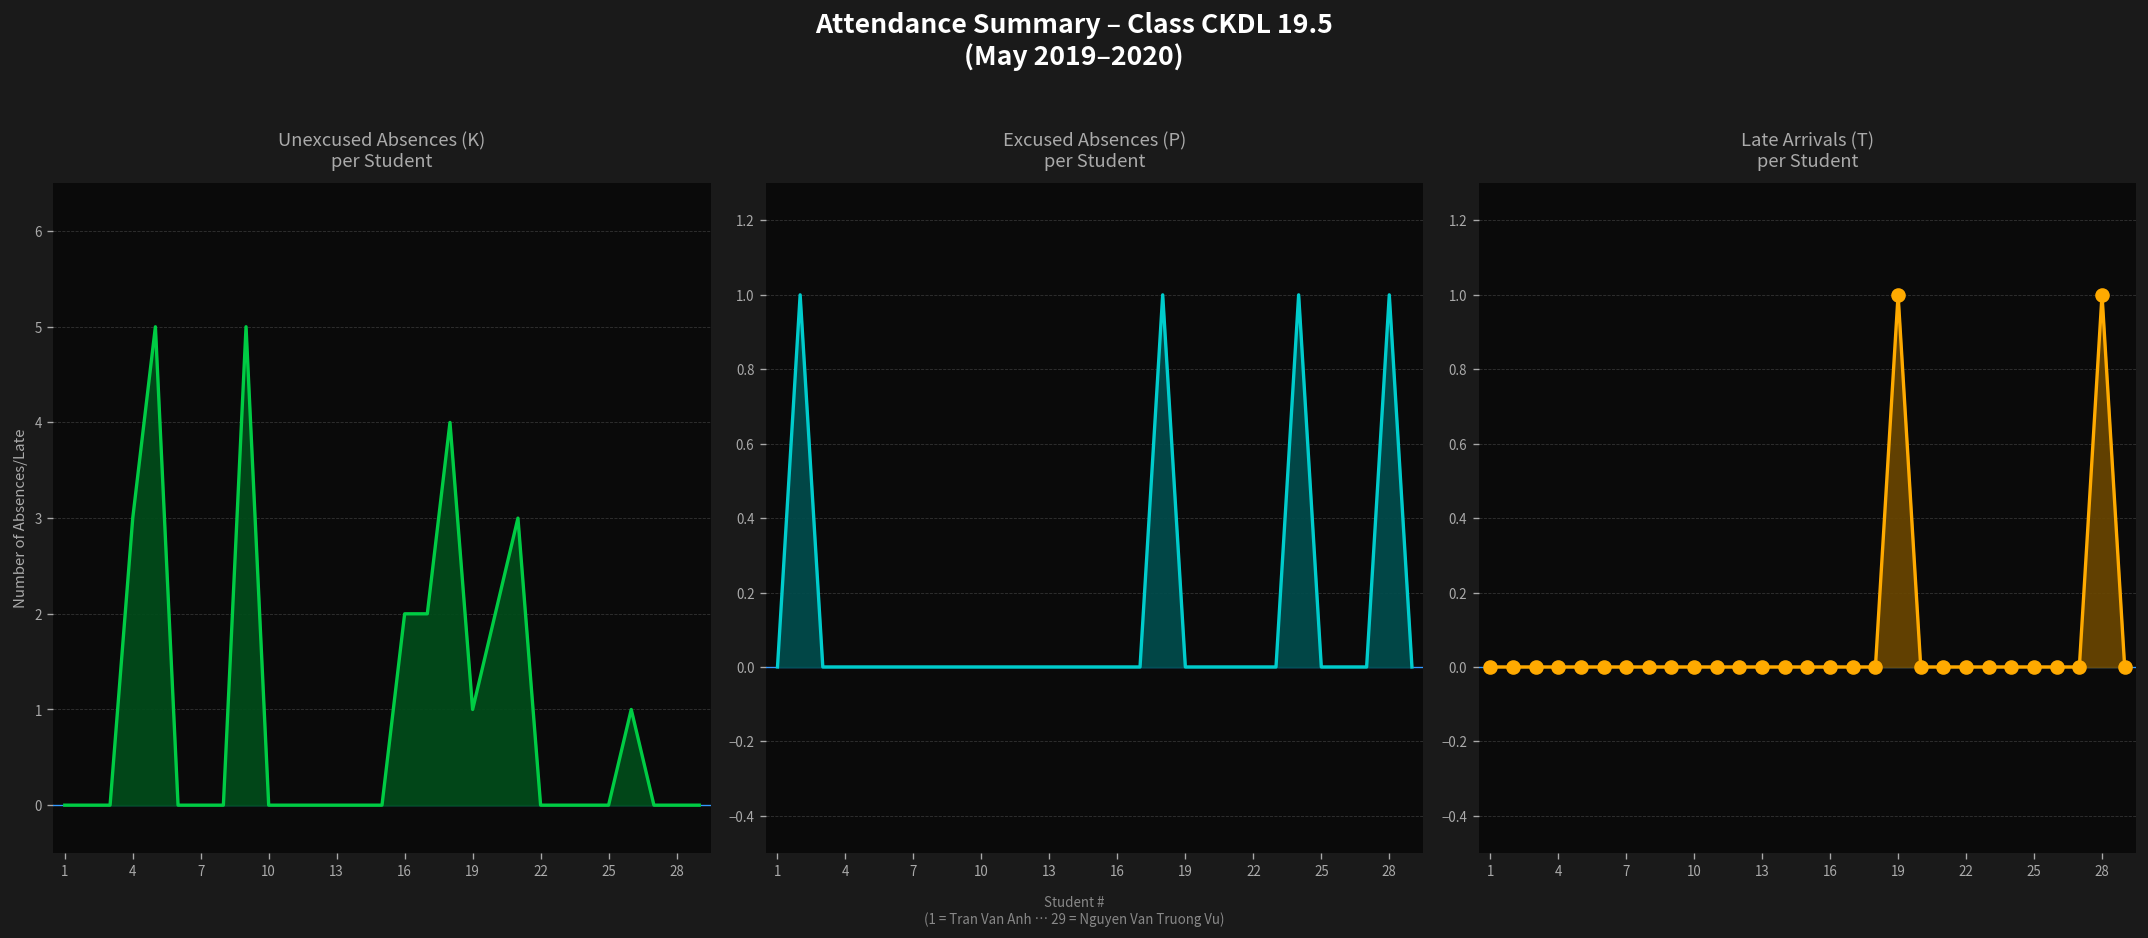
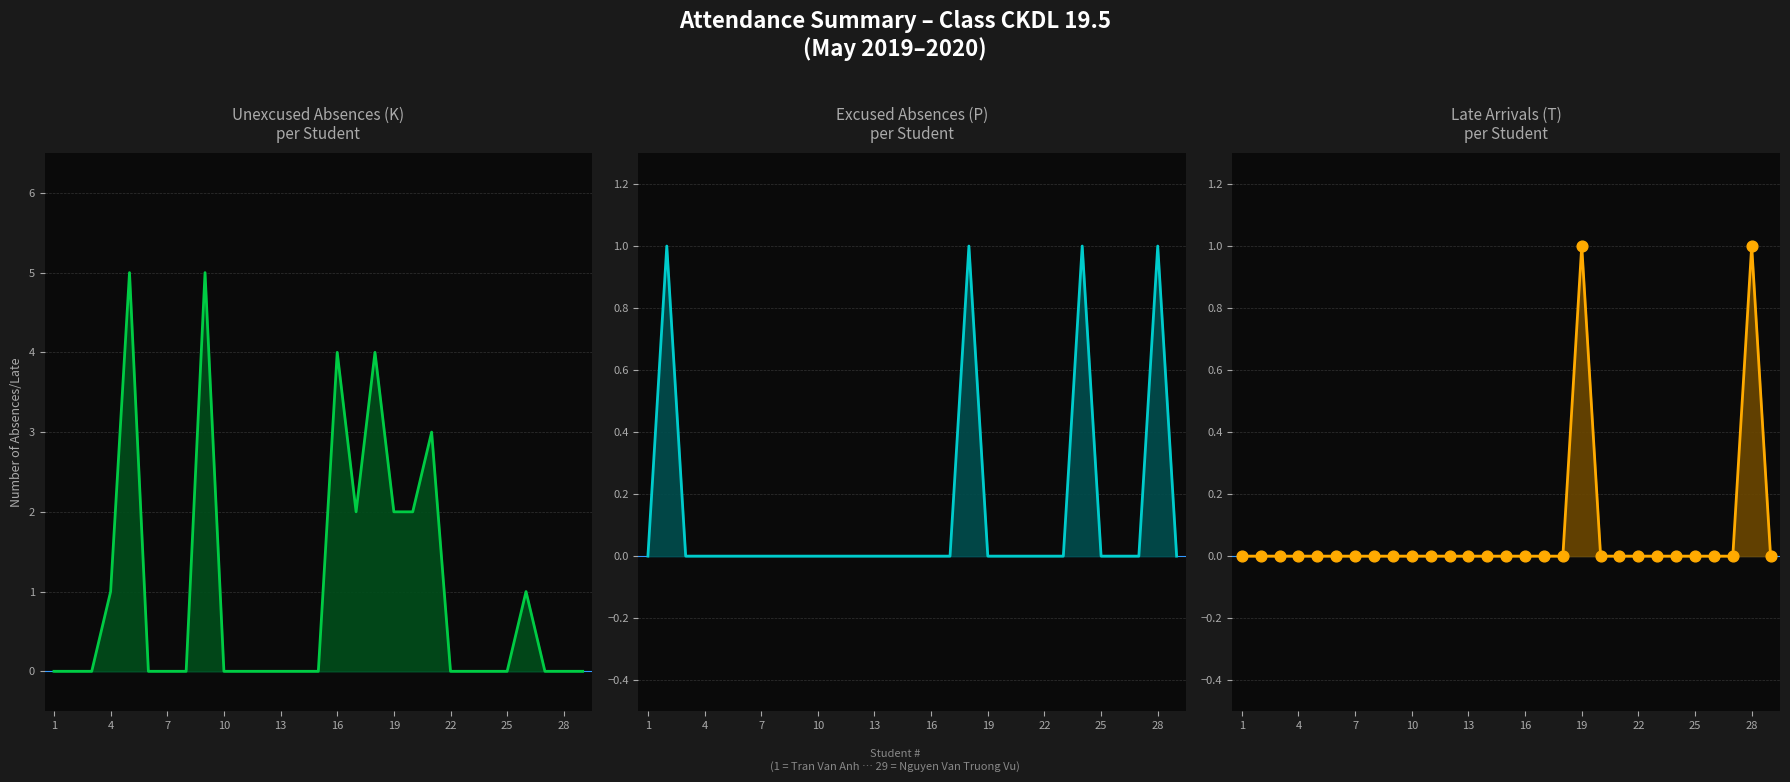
Unexcused Absences (K) per Student, 4: 3 -> 1
Unexcused Absences (K) per Student, 16: 2 -> 4
Unexcused Absences (K) per Student, 19: 1 -> 2
